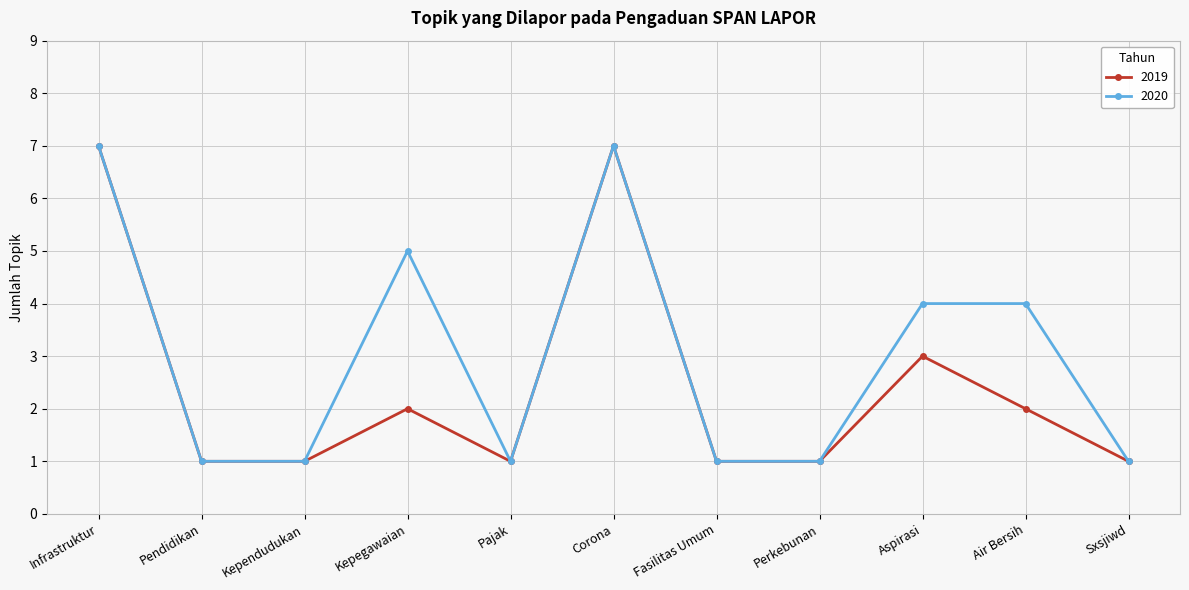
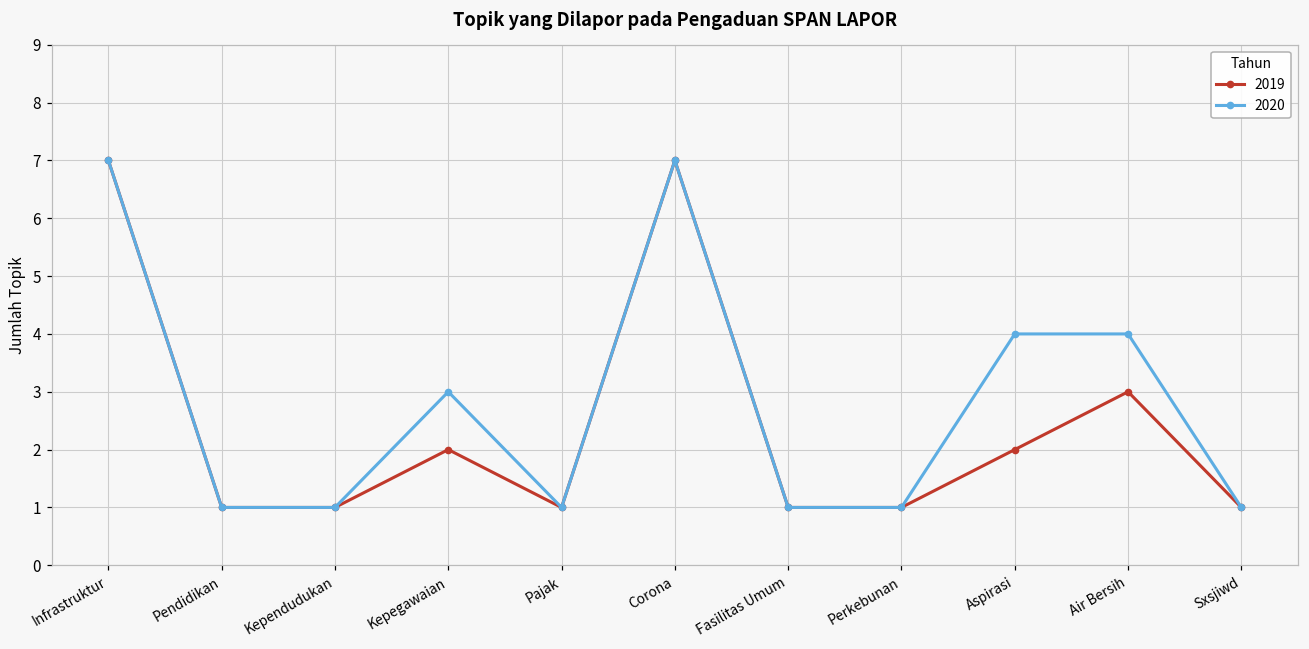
2020, Kepegawaian: 5 -> 3
2019, Aspirasi: 3 -> 2
2019, Air Bersih: 2 -> 3
